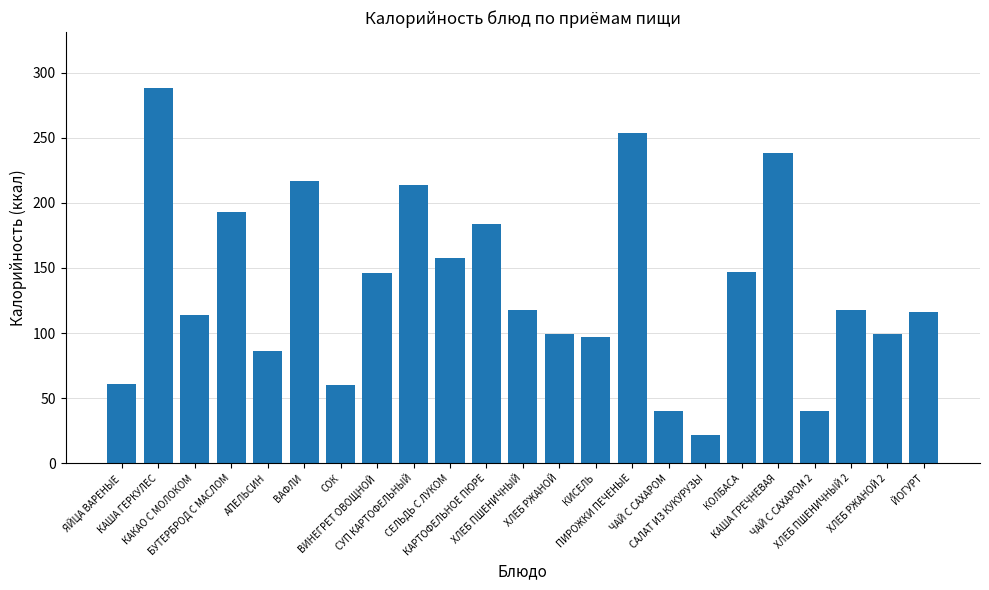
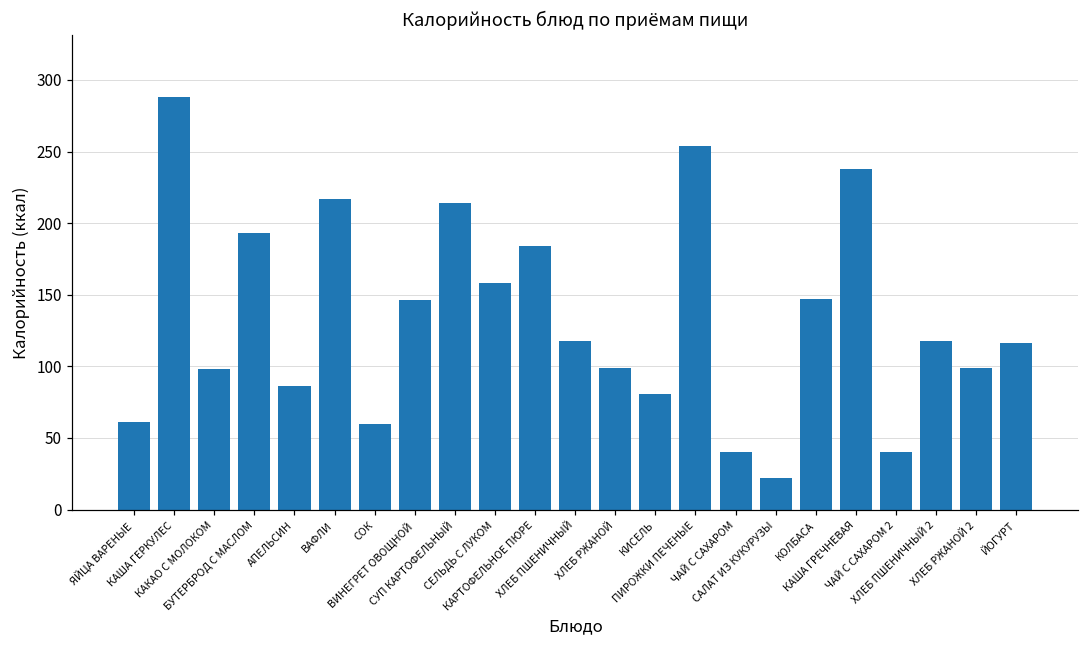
КАКАО С МОЛОКОМ: 114 -> 98
КИСЕЛЬ: 97 -> 81
